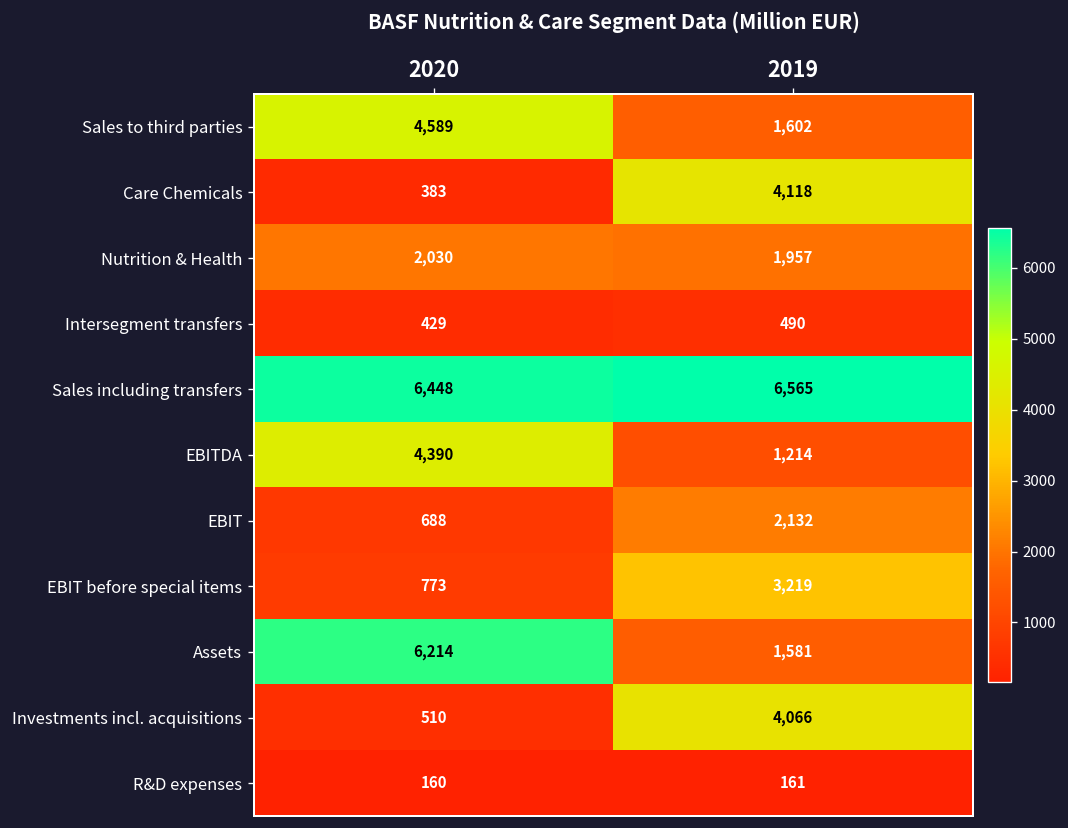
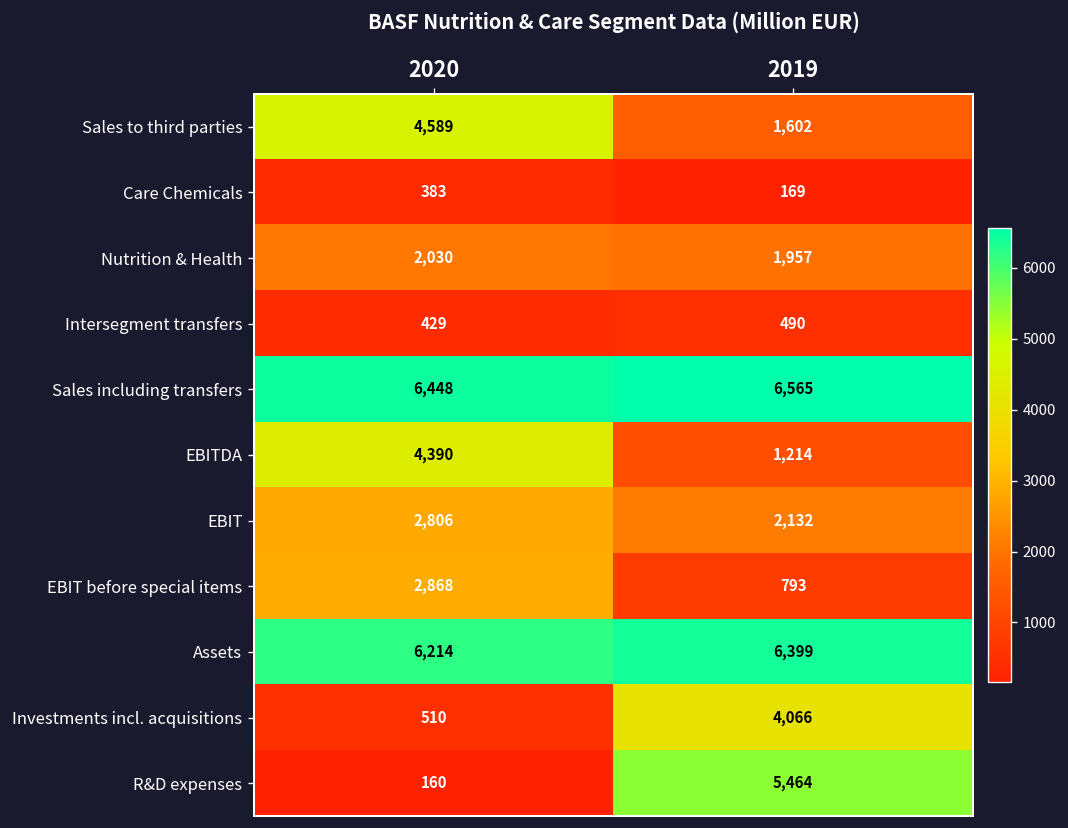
Care Chemicals, 2019: 4,118 -> 169
EBIT, 2020: 688 -> 2,806
EBIT before special items, 2020: 773 -> 2,868
EBIT before special items, 2019: 3,219 -> 793
Assets, 2019: 1,581 -> 6,399
R&D expenses, 2019: 161 -> 5,464
